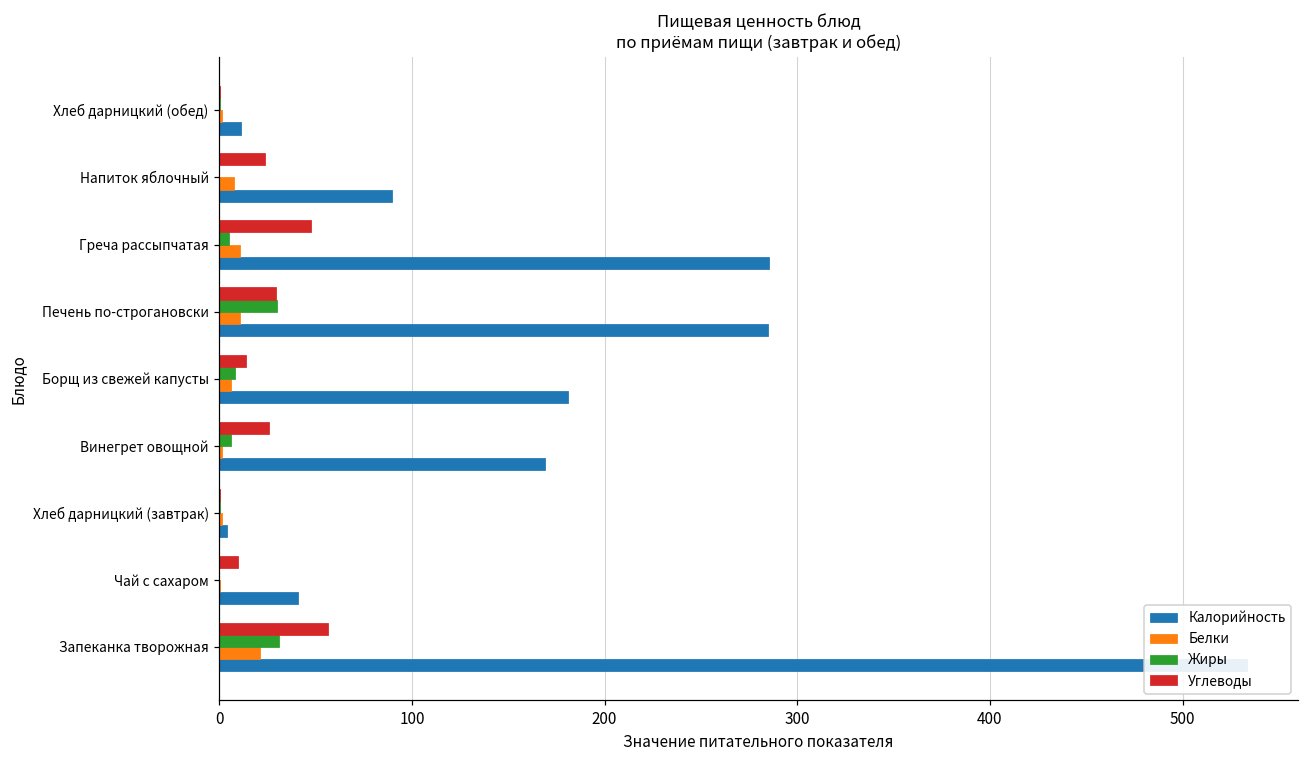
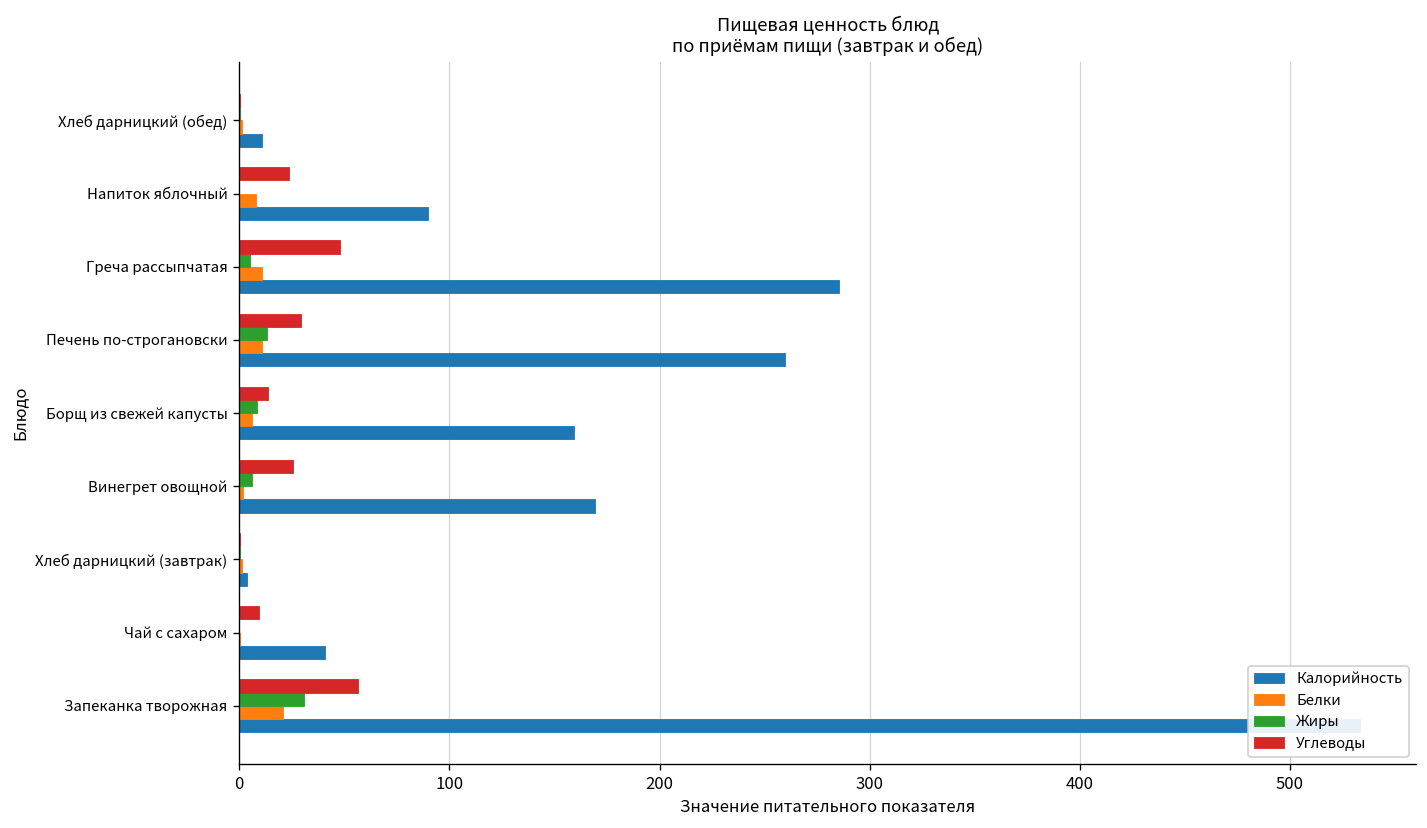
Жиры, Печень по-строгановски: 30 -> 13
Калорийность, Печень по-строгановски: 285 -> 260
Калорийность, Борщ из свежей капусты: 181 -> 159
